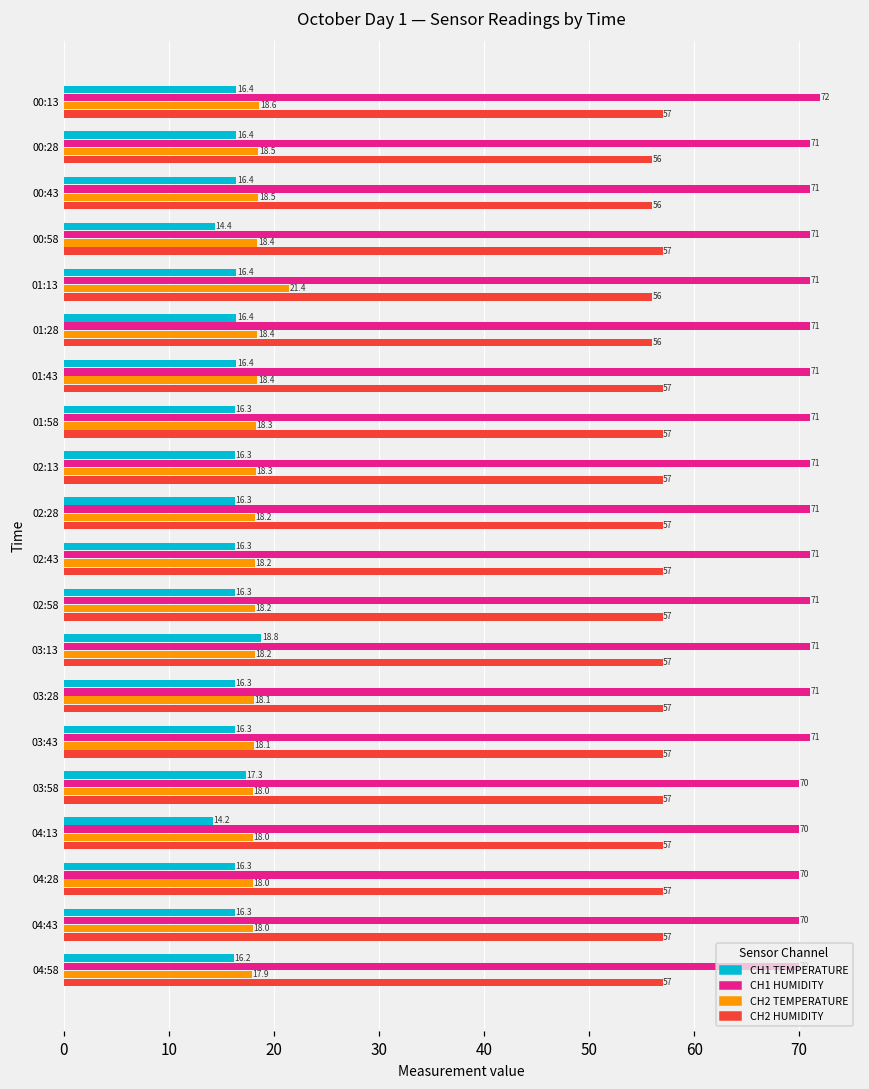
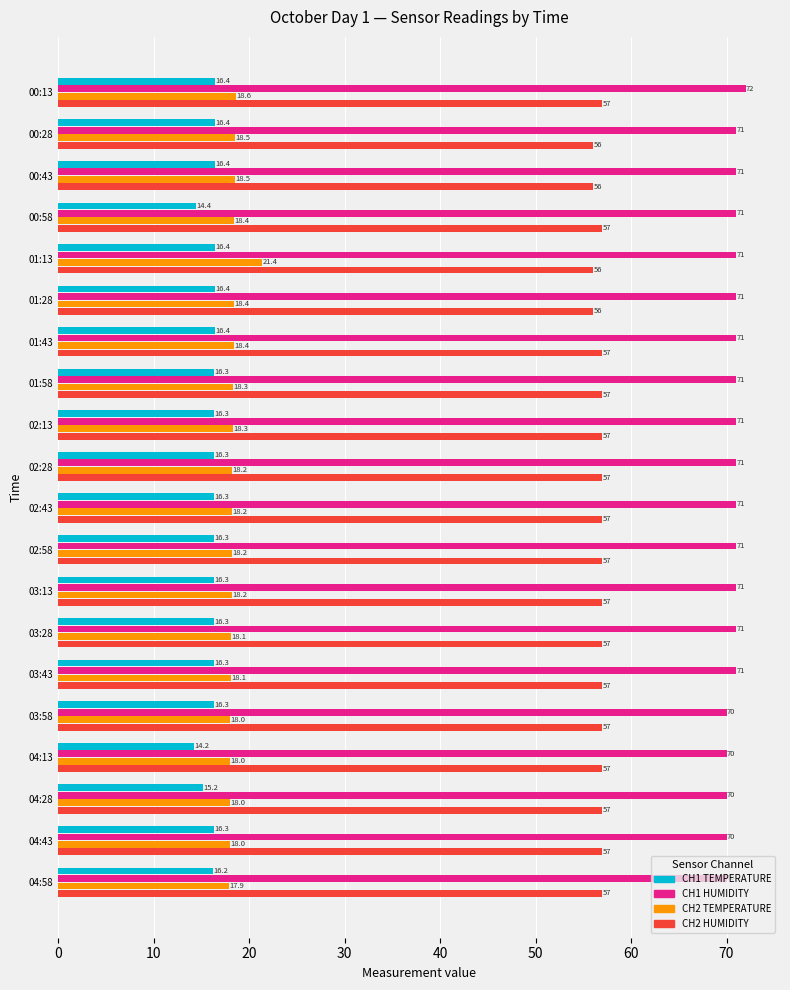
CH1 TEMPERATURE, 03:13: 18.8 -> 16.3
CH1 TEMPERATURE, 03:58: 17.3 -> 16.3
CH1 TEMPERATURE, 04:28: 16.3 -> 15.2
